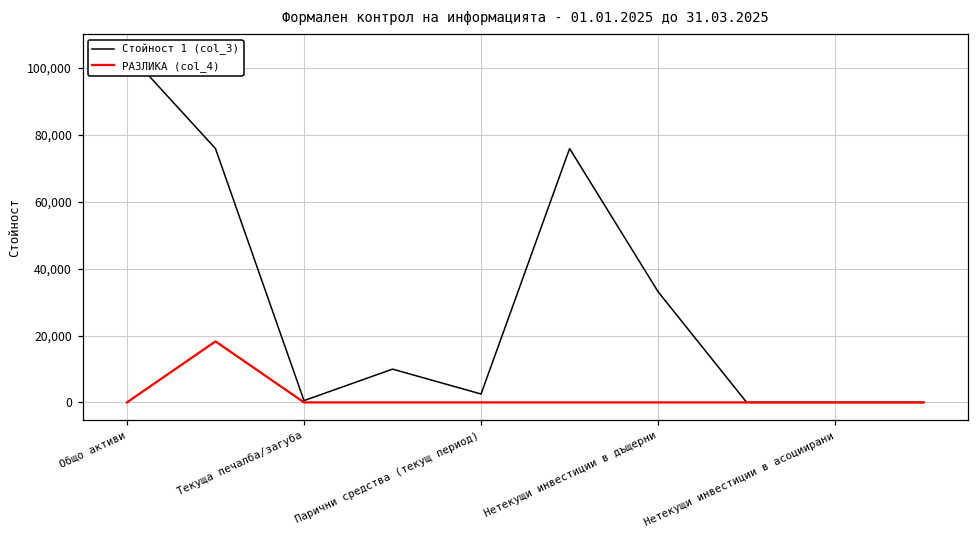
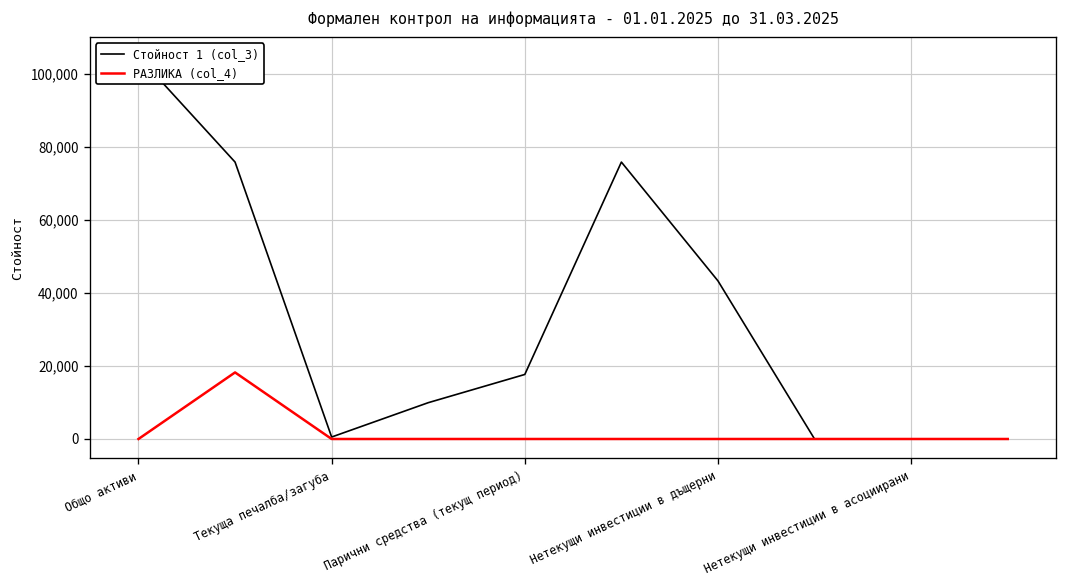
Стойност 1 (col_3), Парични средства (текущ период): 3,000 -> 18,000
Стойност 1 (col_3), Нетекущи инвестиции в дъщерни: 33,000 -> 43,000
